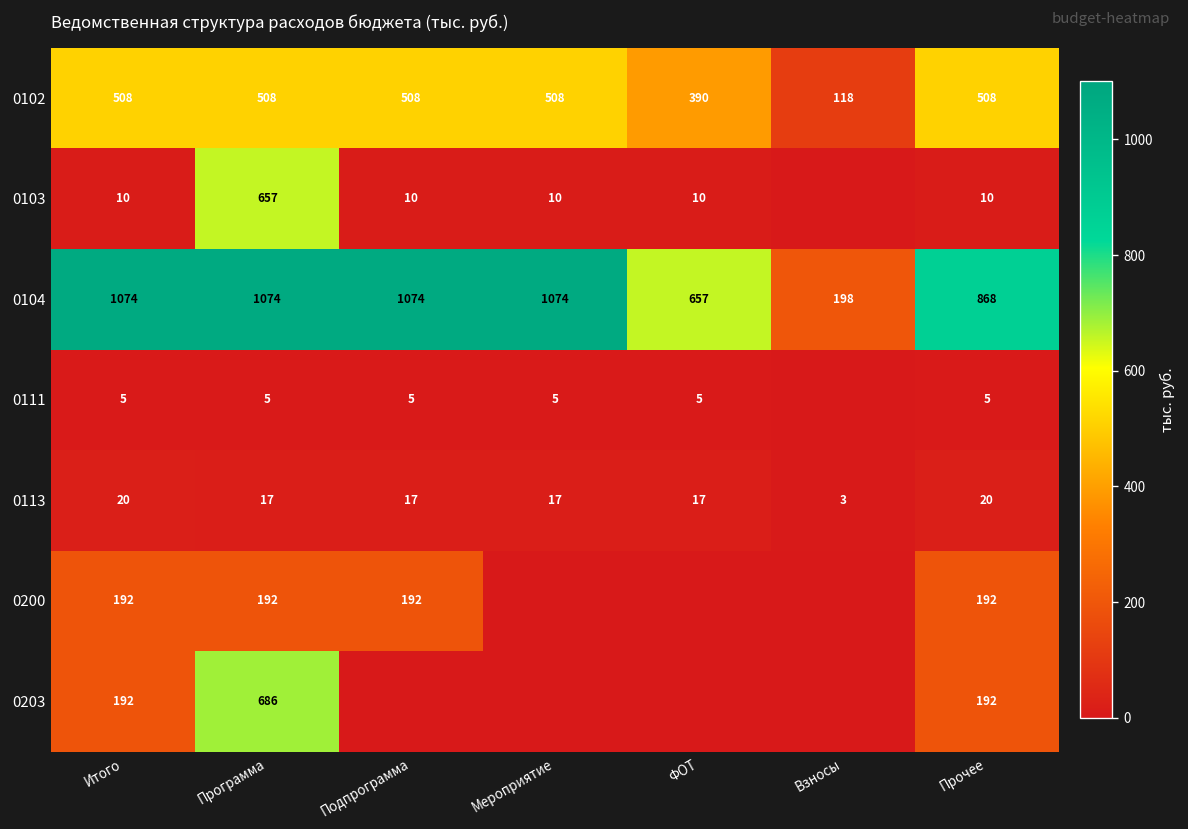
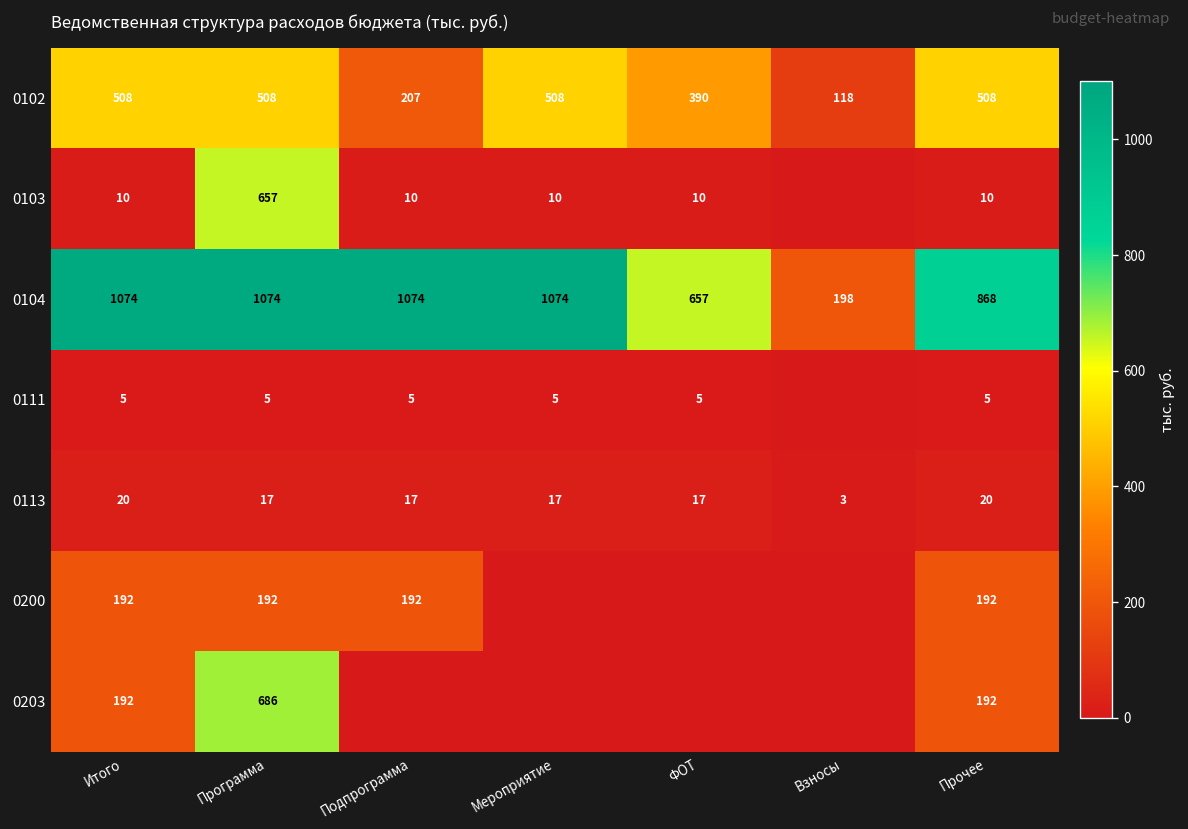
0102, Подпрограмма: 508 -> 207
